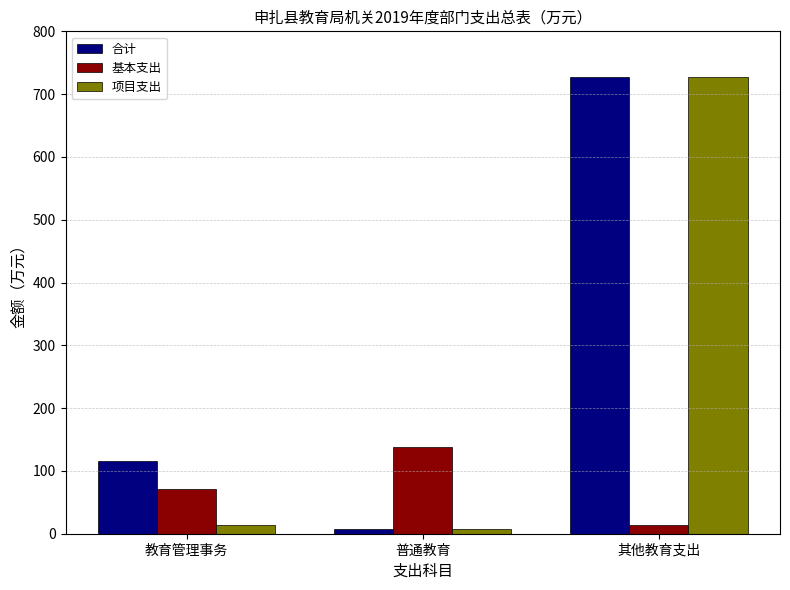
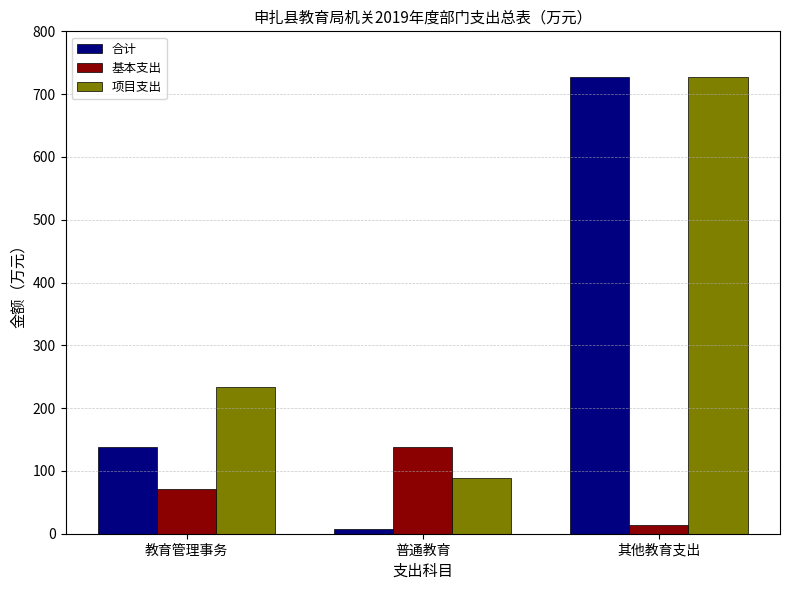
合计, 教育管理事务: 120 -> 140
项目支出, 教育管理事务: 10 -> 230
项目支出, 普通教育: 10 -> 90
